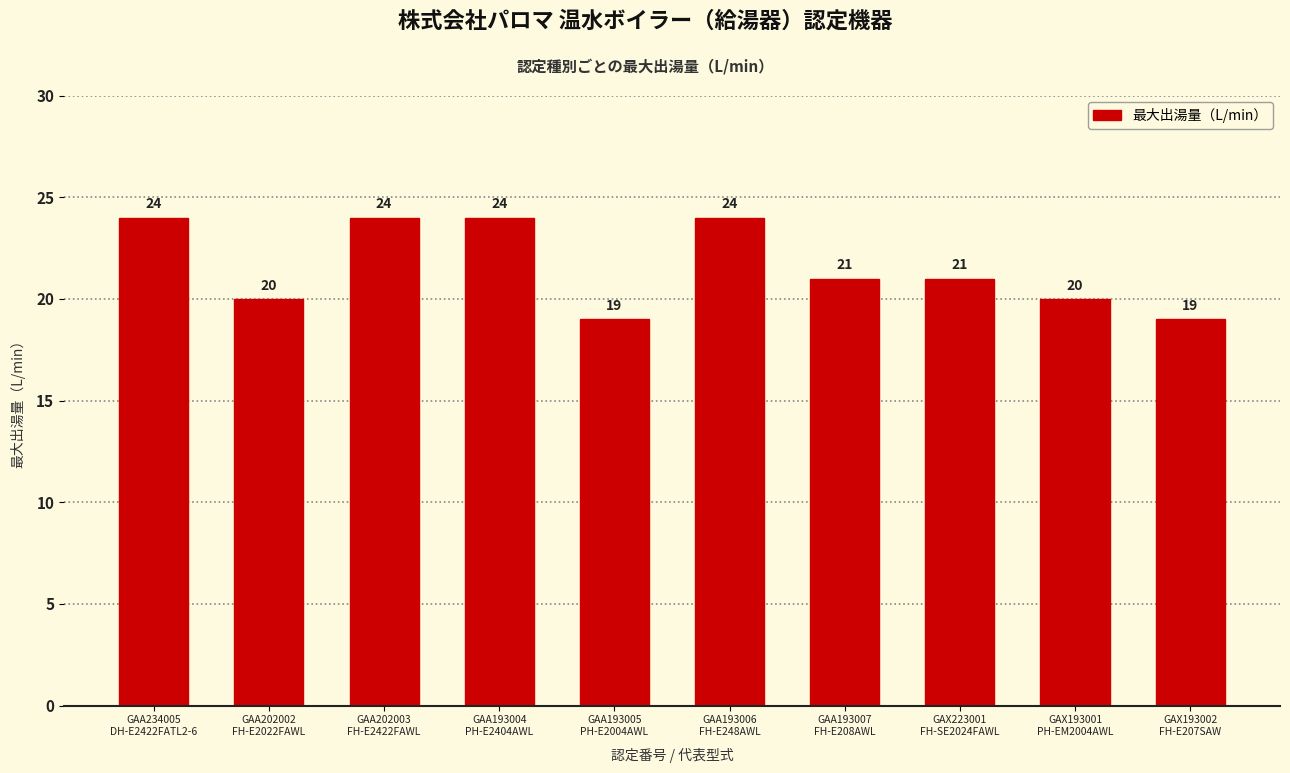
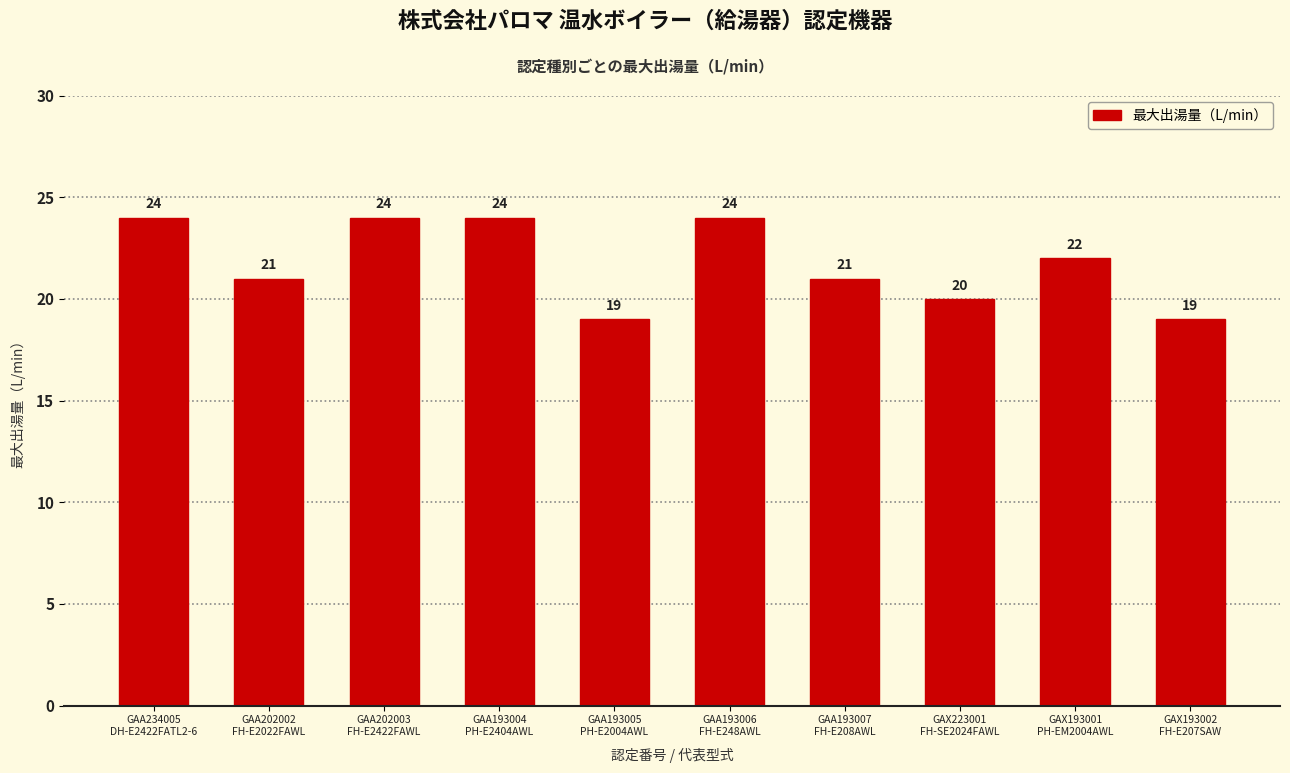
GAA202002 FH-E2022FAWL: 20 -> 21
GAX223001 FH-SE2024FAWL: 21 -> 20
GAX193001 PH-EM2004AWL: 20 -> 22
